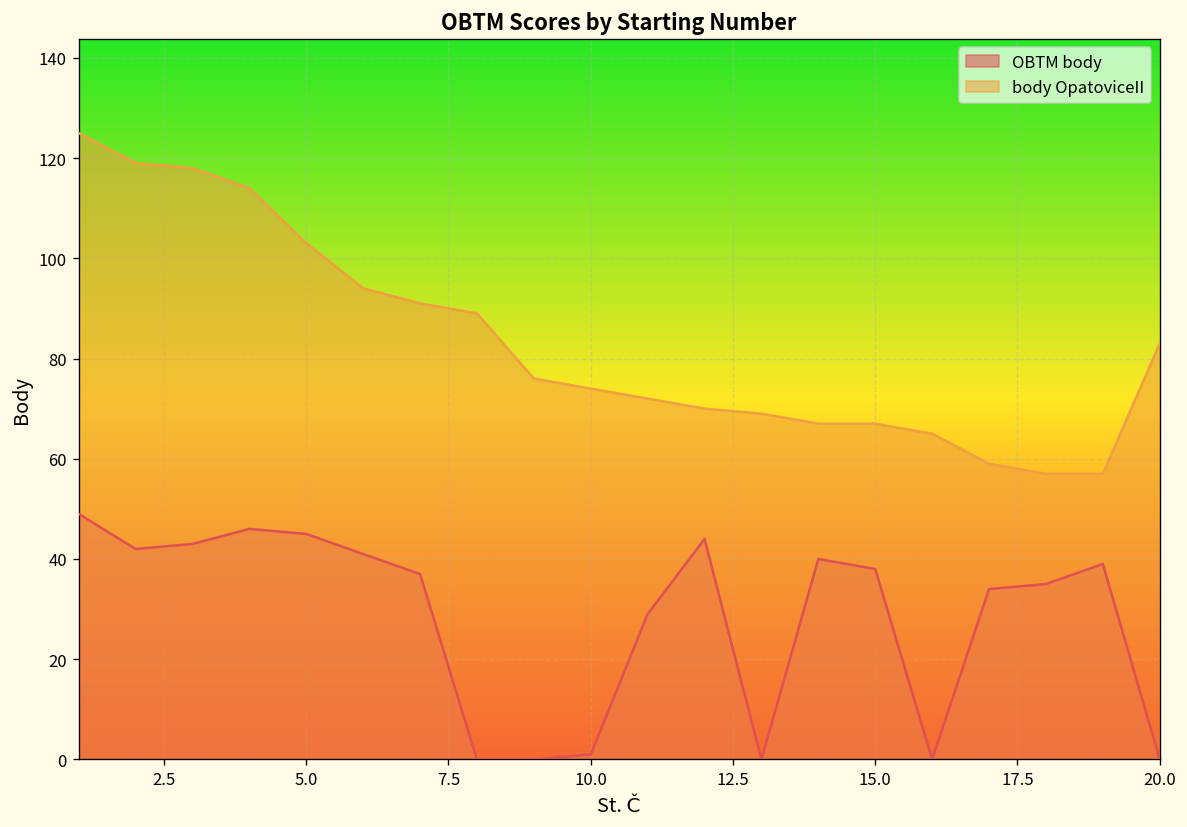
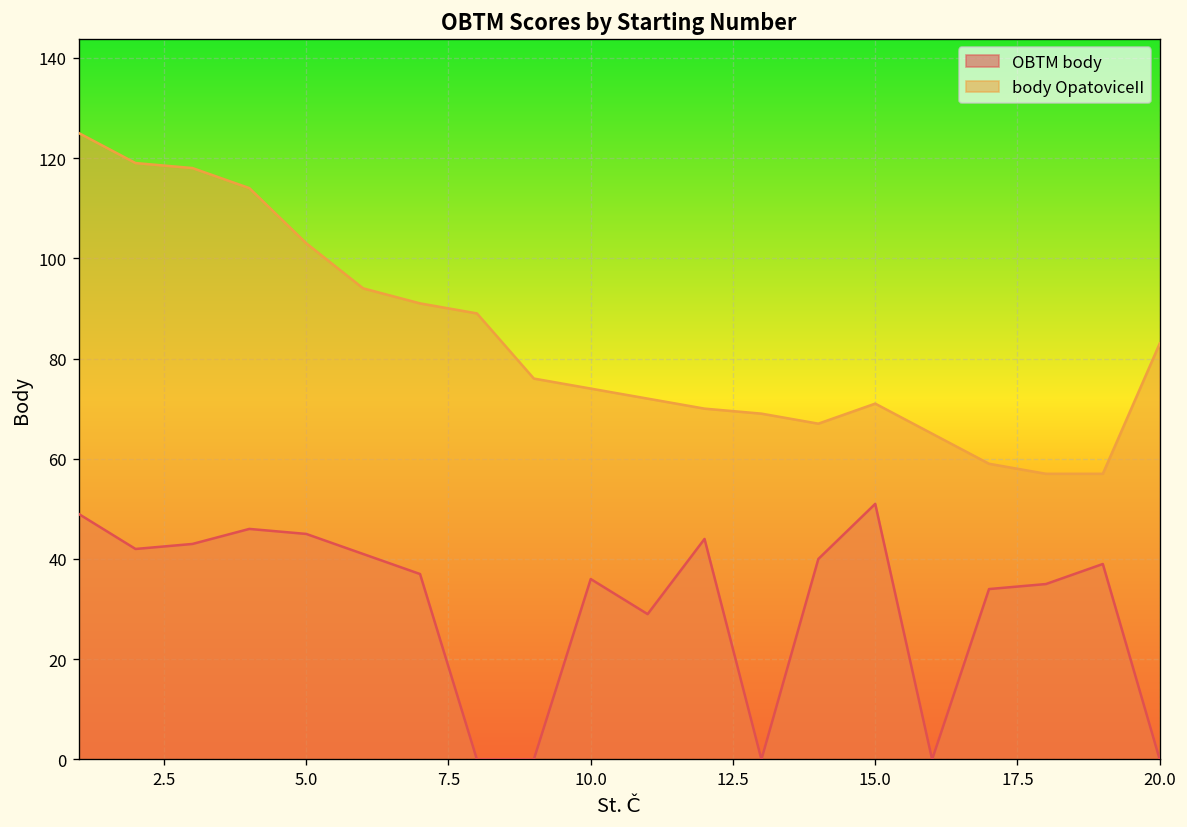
OBTM body, 10.0: 1 -> 36
OBTM body, 15.0: 38 -> 51
body OpatoviceII, 15.0: 67 -> 71
